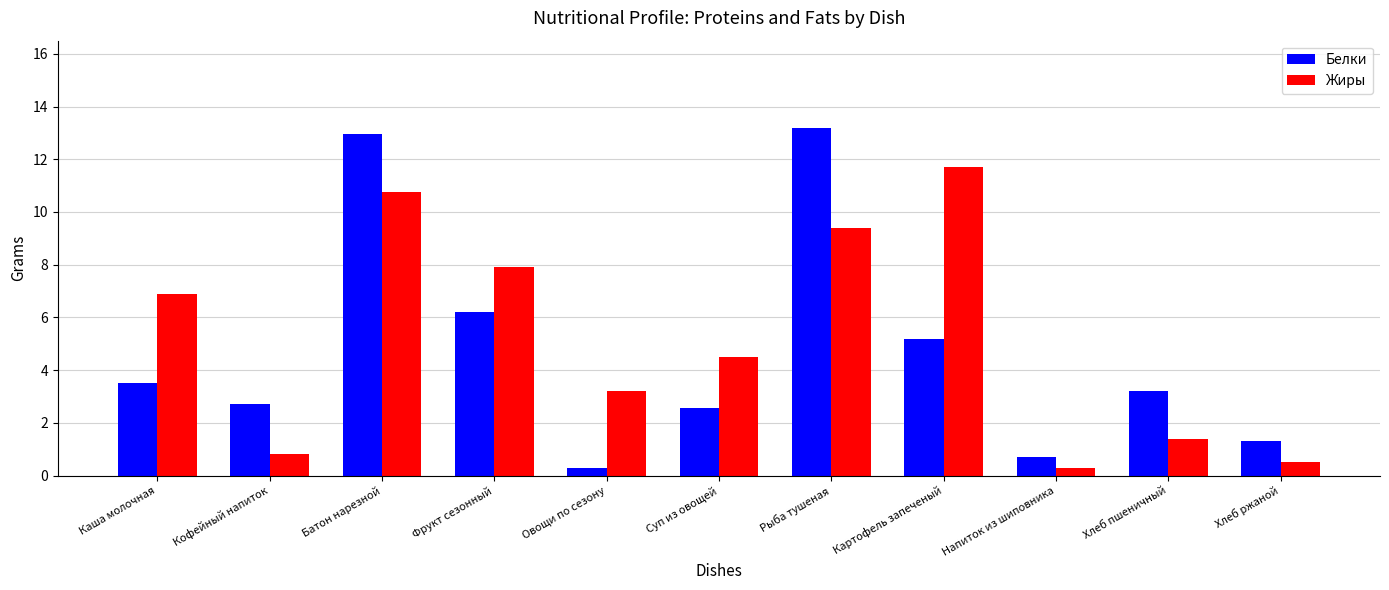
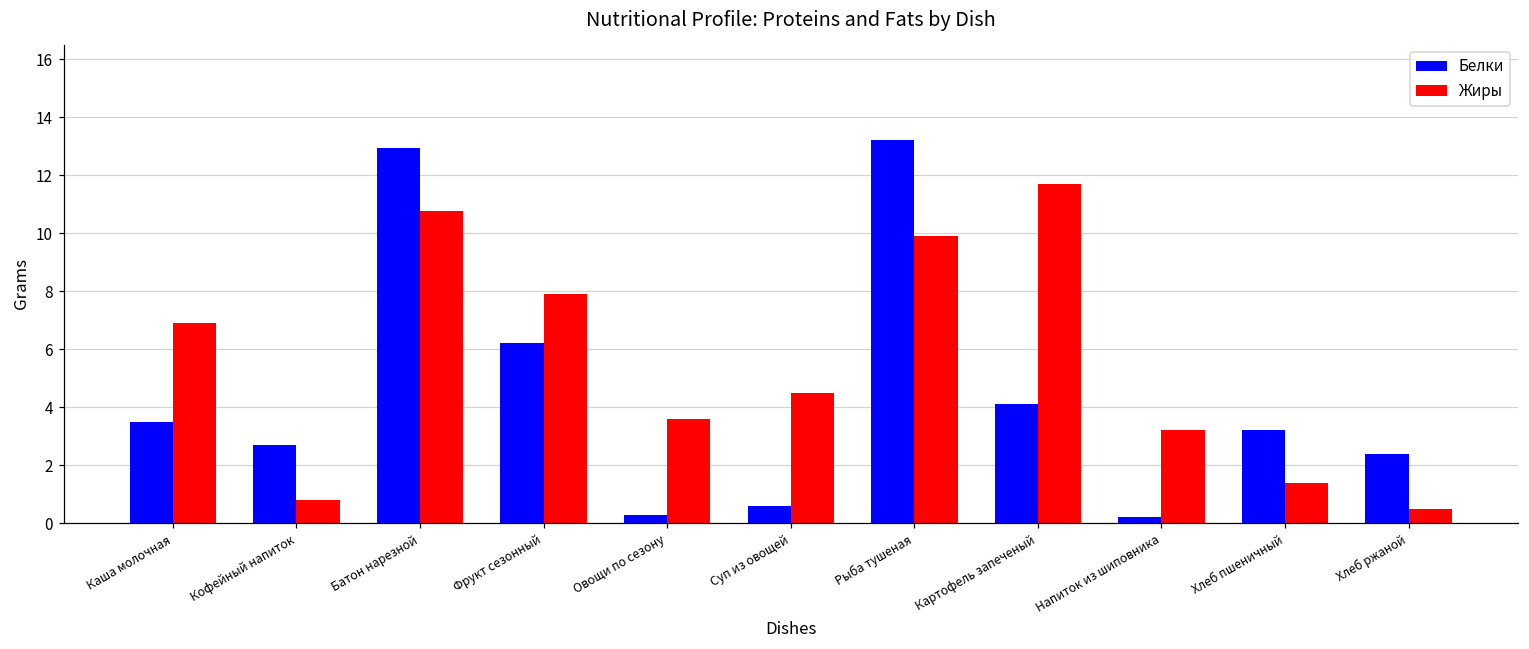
Жиры, Овощи по сезону: 3.2 -> 3.6
Белки, Суп из овощей: 2.6 -> 0.6
Жиры, Рыба тушеная: 9.4 -> 9.9
Белки, Картофель запеченый: 5.2 -> 4.1
Белки, Напиток из шиповника: 0.7 -> 0.2
Жиры, Напиток из шиповника: 0.3 -> 3.2
Белки, Хлеб ржаной: 1.3 -> 2.4
